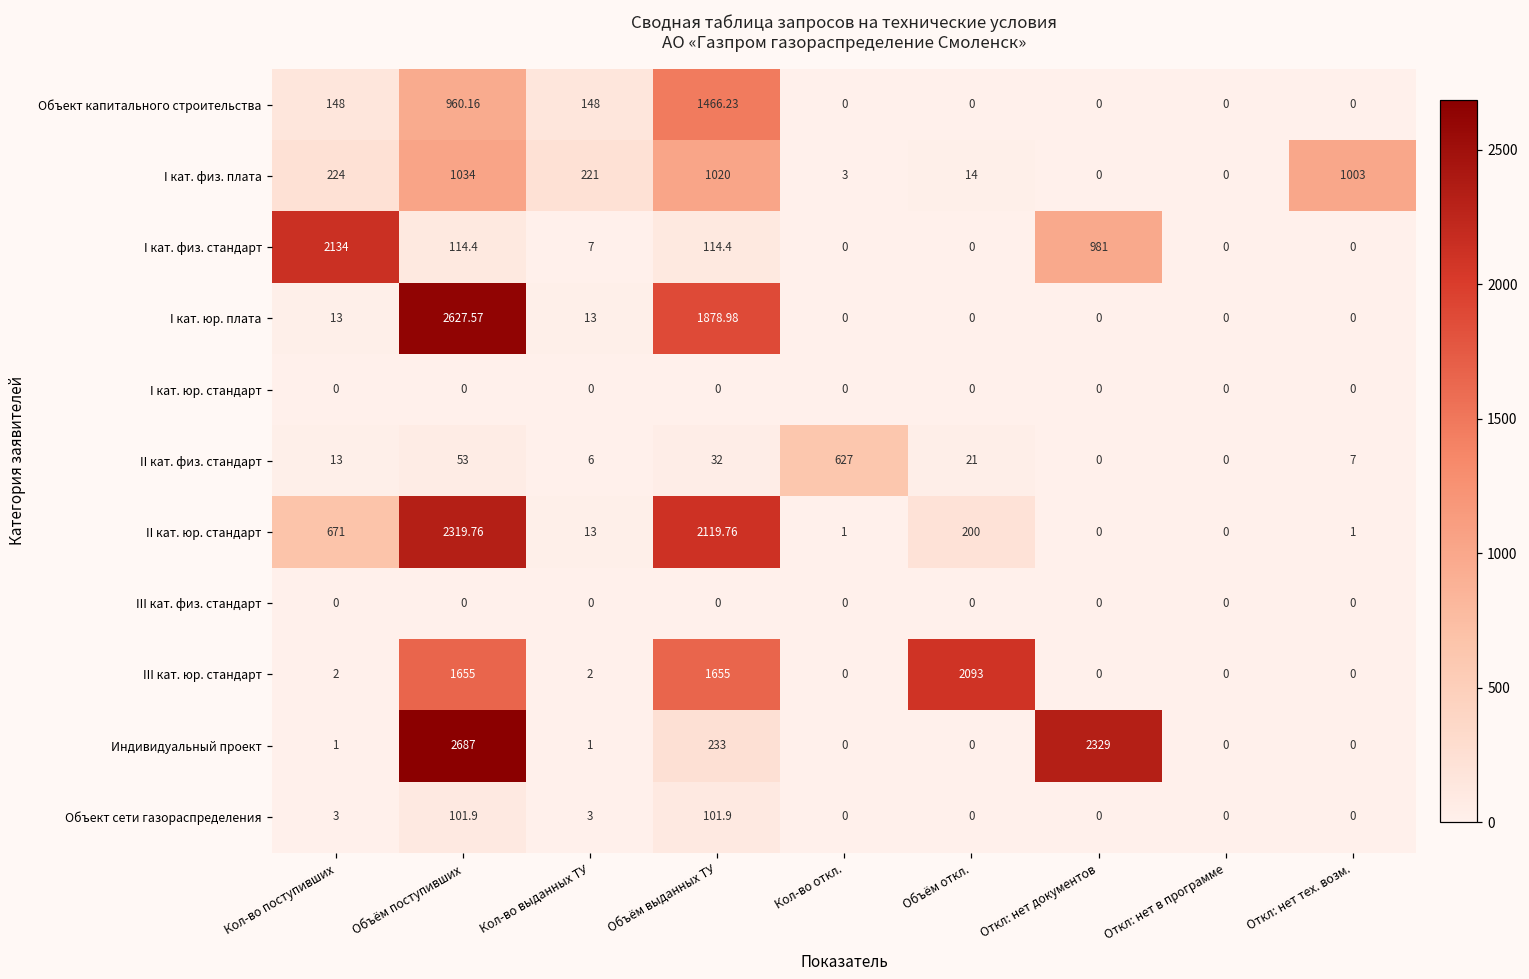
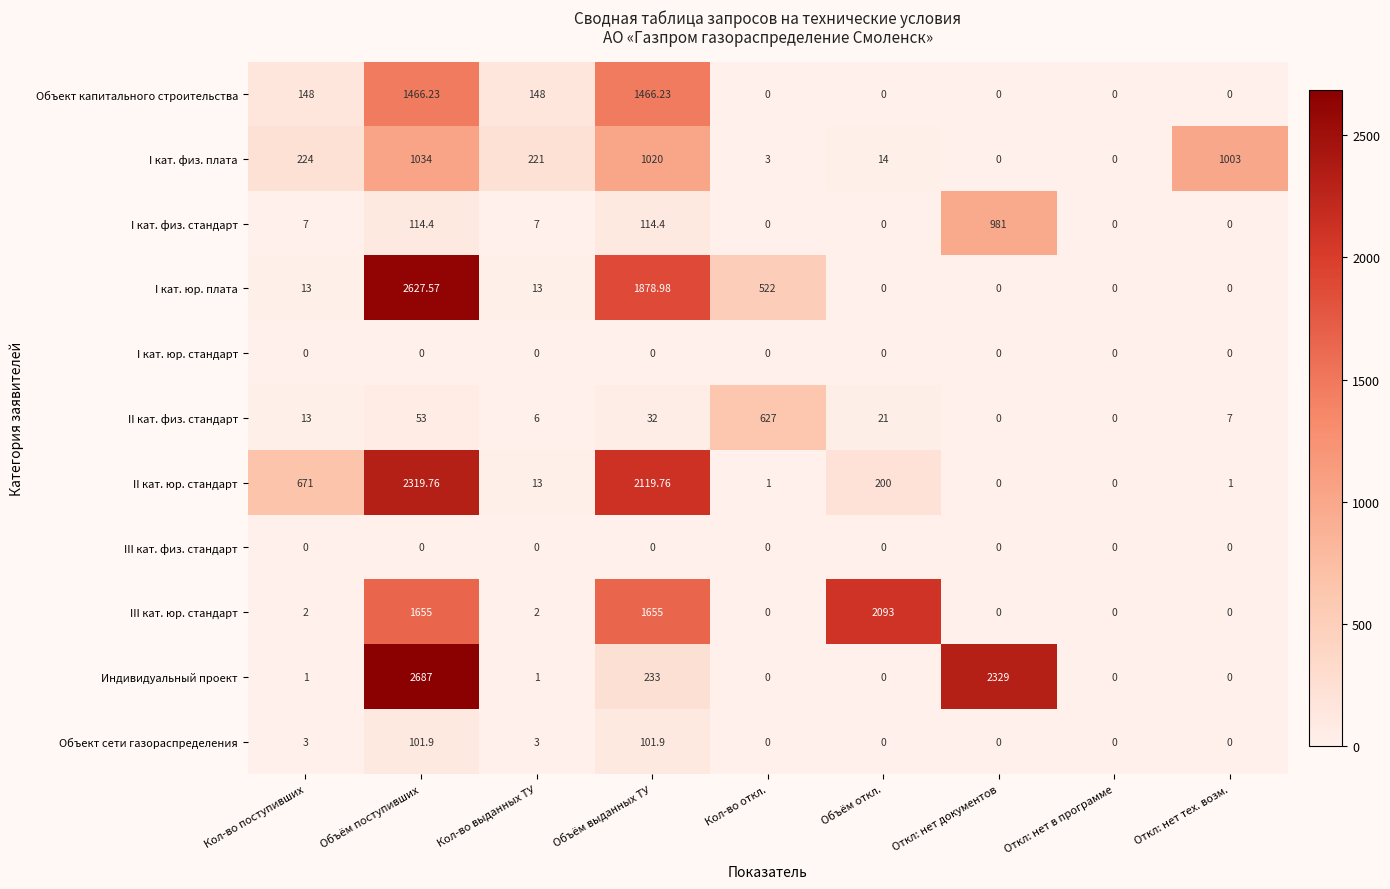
Объект капитального строительства, Объём поступивших: 960.16 -> 1466.23
I кат. физ. стандарт, Кол-во поступивших: 2134 -> 7
I кат. юр. плата, Кол-во откл.: 0 -> 522
